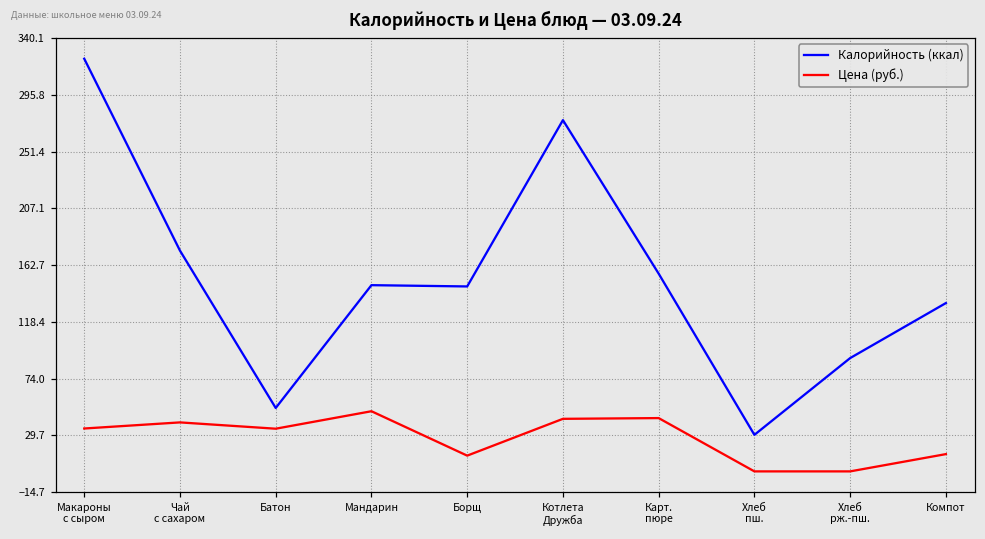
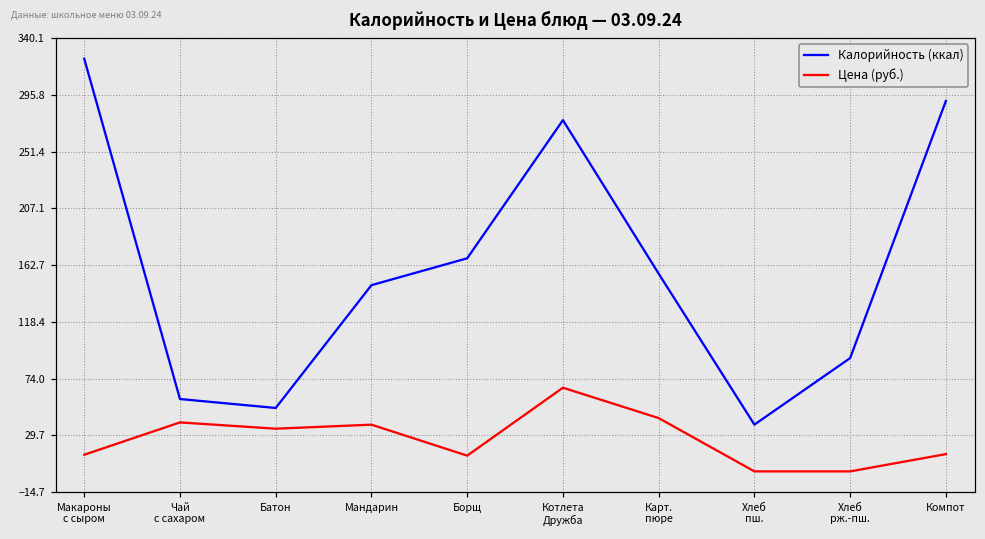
Цена (руб.), Макароны с сыром: 35 -> 14
Калорийность (ккал), Чай с сахаром: 174 -> 58
Цена (руб.), Мандарин: 48 -> 38
Калорийность (ккал), Борщ: 146 -> 168
Цена (руб.), Котлета Дружба: 43 -> 67
Калорийность (ккал), Хлеб пш.: 30 -> 38
Калорийность (ккал), Компот: 133 -> 291
